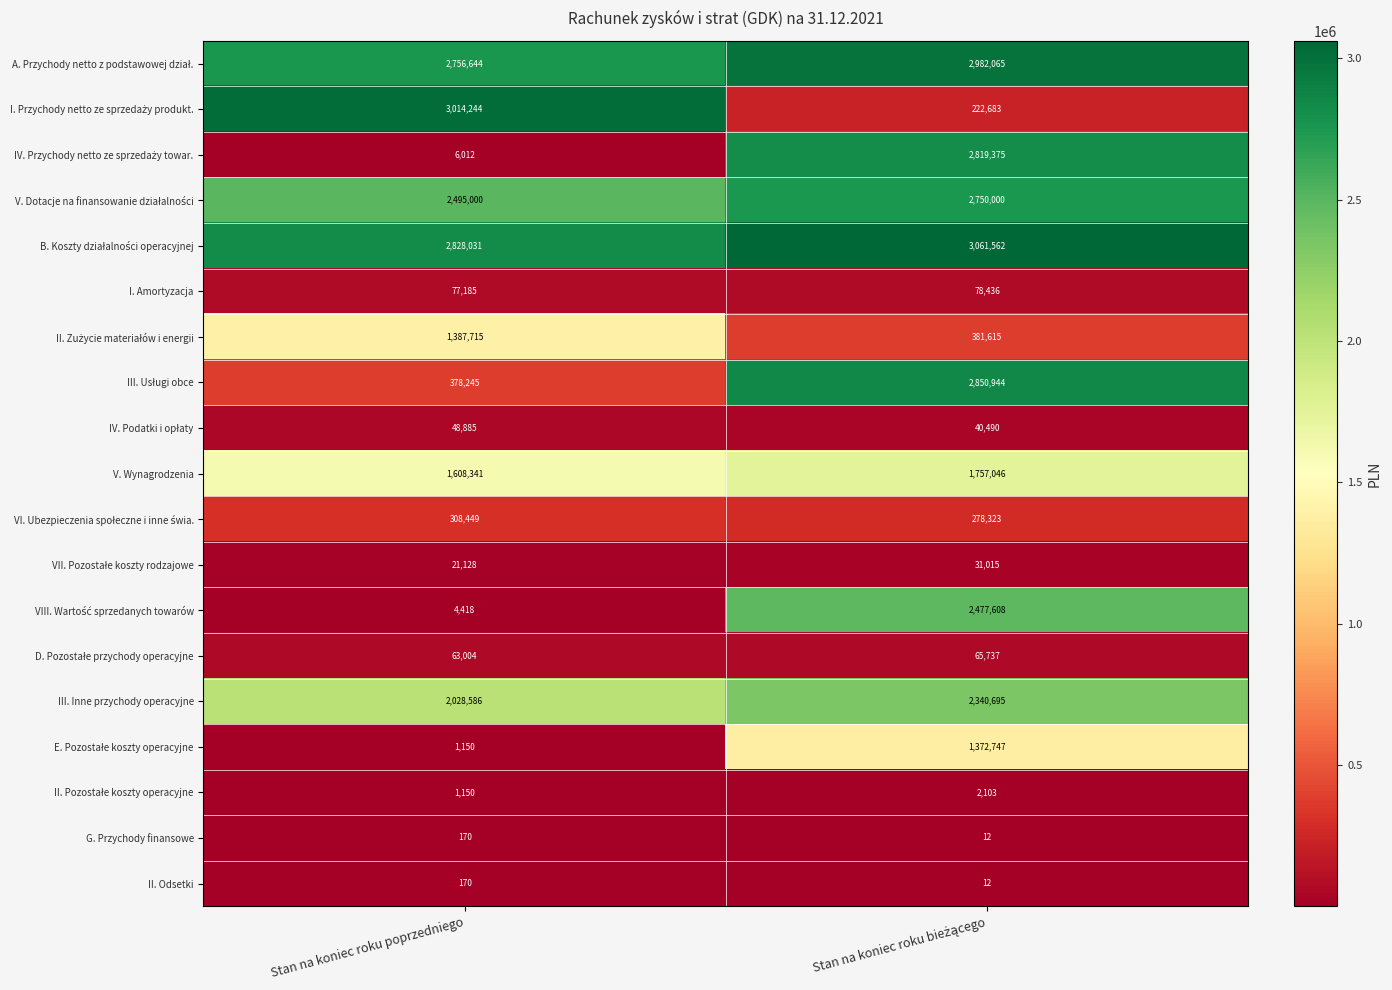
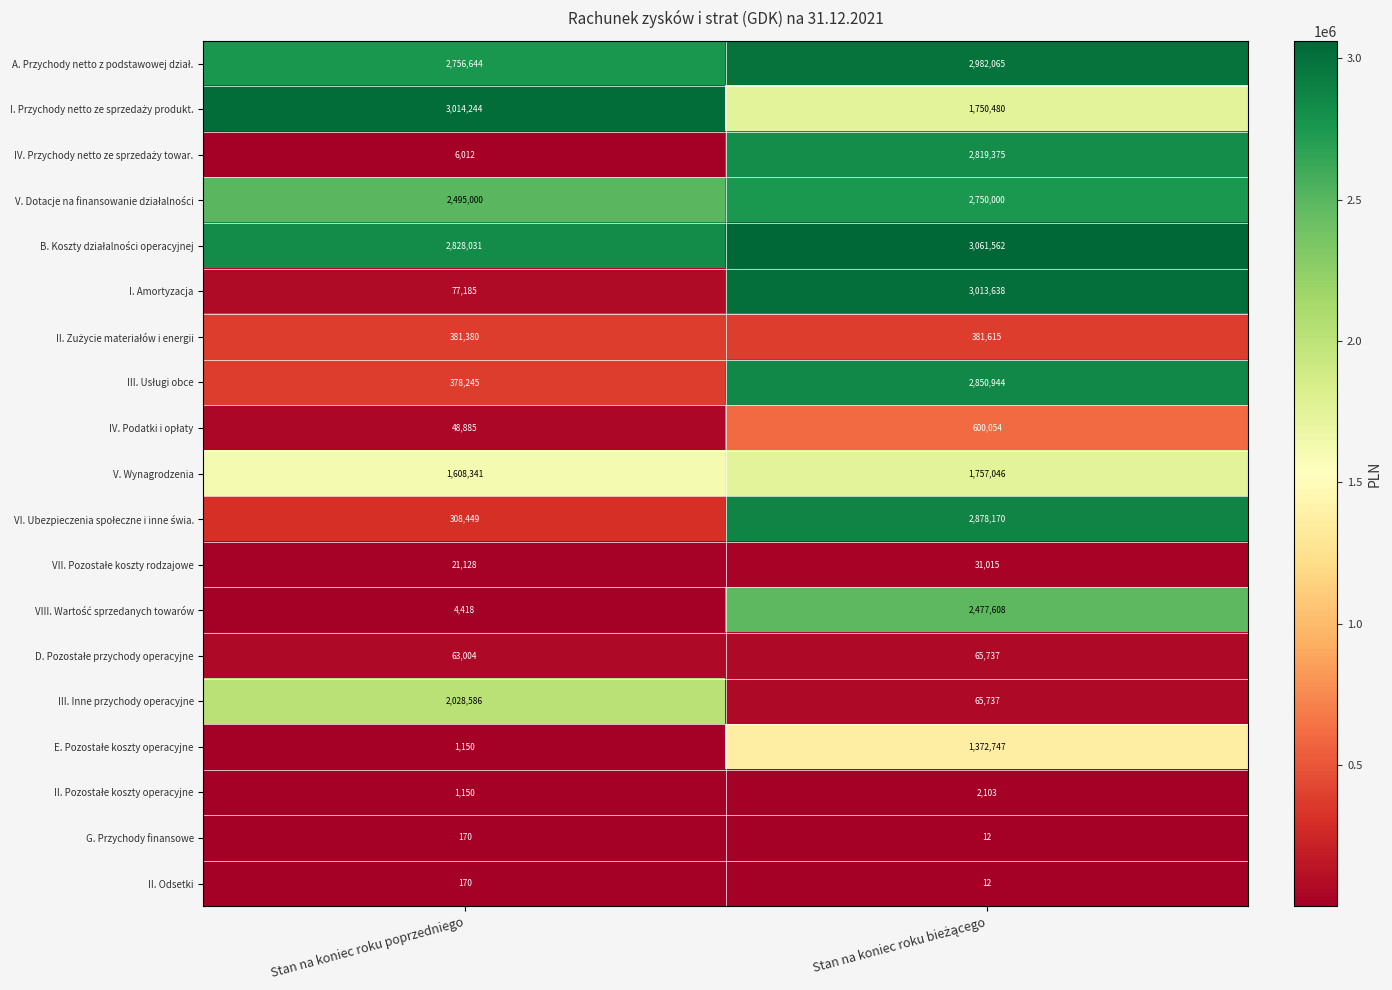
I. Przychody netto ze sprzedaży produkt., Stan na koniec roku bieżącego: 222,683 -> 1,750,480
I. Amortyzacja, Stan na koniec roku bieżącego: 78,436 -> 3,013,638
II. Zużycie materiałów i energii, Stan na koniec roku poprzedniego: 1,387,715 -> 381,380
IV. Podatki i opłaty, Stan na koniec roku bieżącego: 40,490 -> 600,054
VI. Ubezpieczenia społeczne i inne świa., Stan na koniec roku bieżącego: 278,323 -> 2,878,170
III. Inne przychody operacyjne, Stan na koniec roku bieżącego: 2,340,695 -> 65,737
